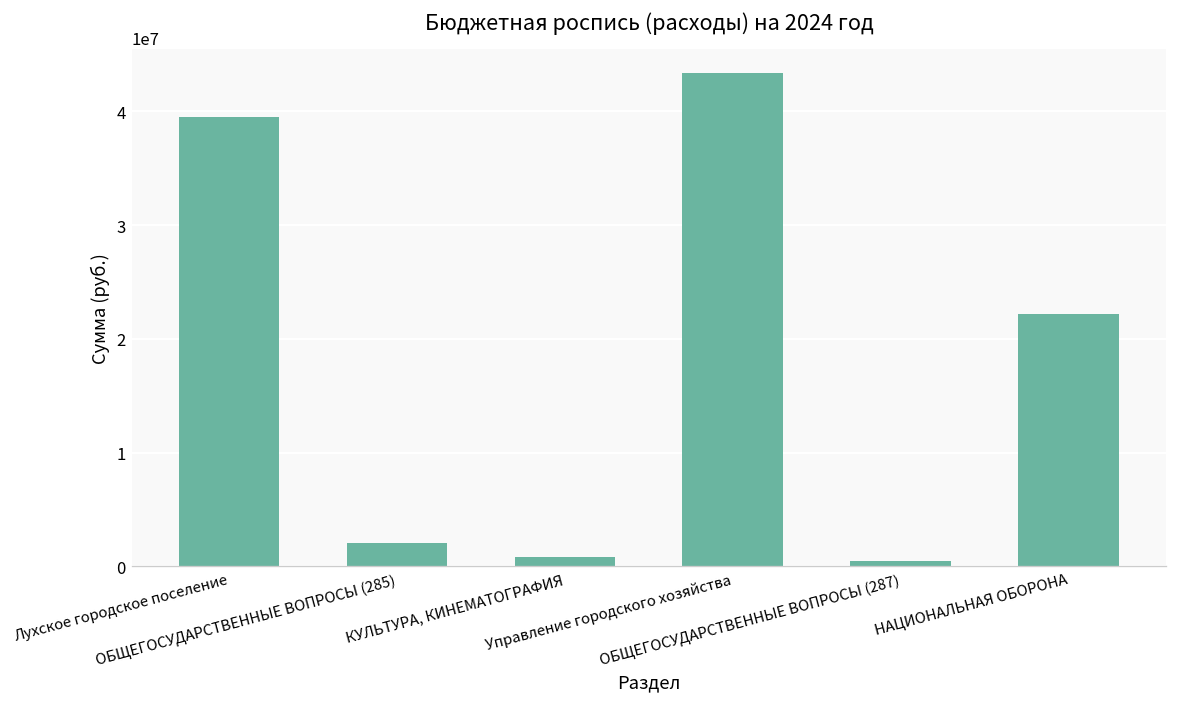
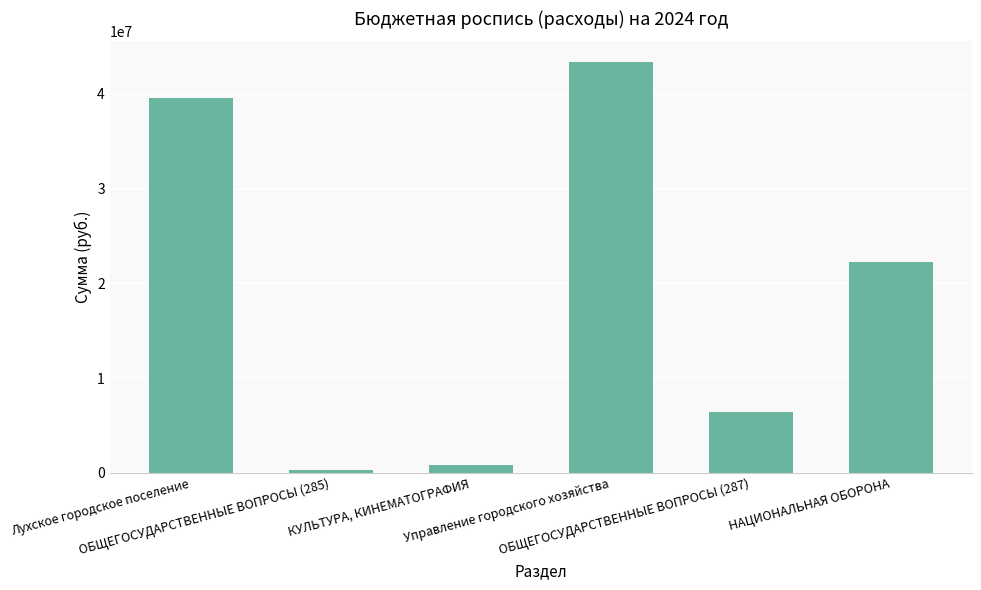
ОБЩЕГОСУДАРСТВЕННЫЕ ВОПРОСЫ (285): 2000000 -> 0
ОБЩЕГОСУДАРСТВЕННЫЕ ВОПРОСЫ (287): 0 -> 6000000
